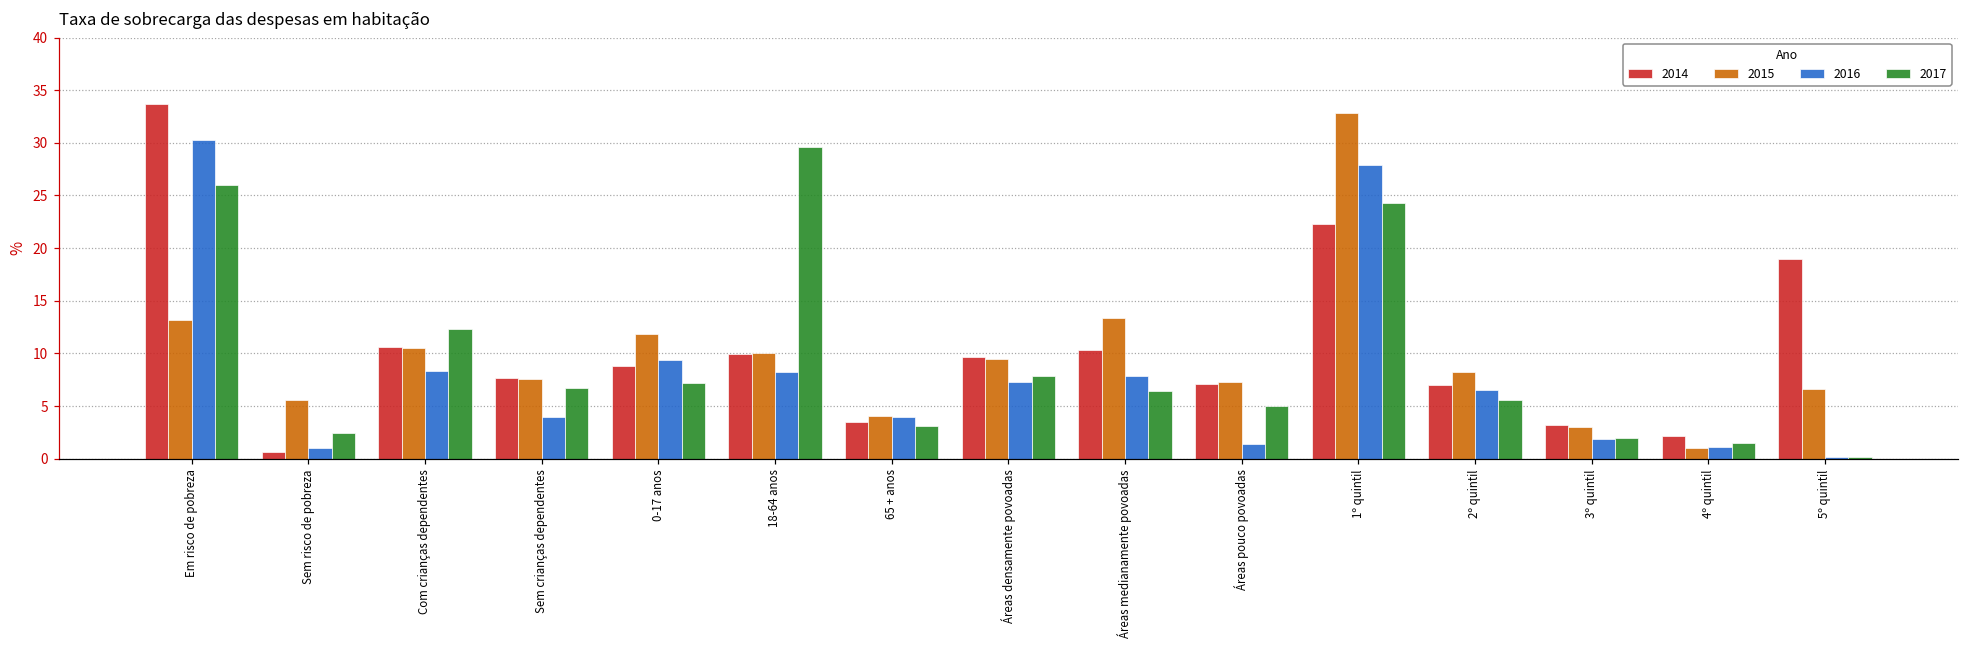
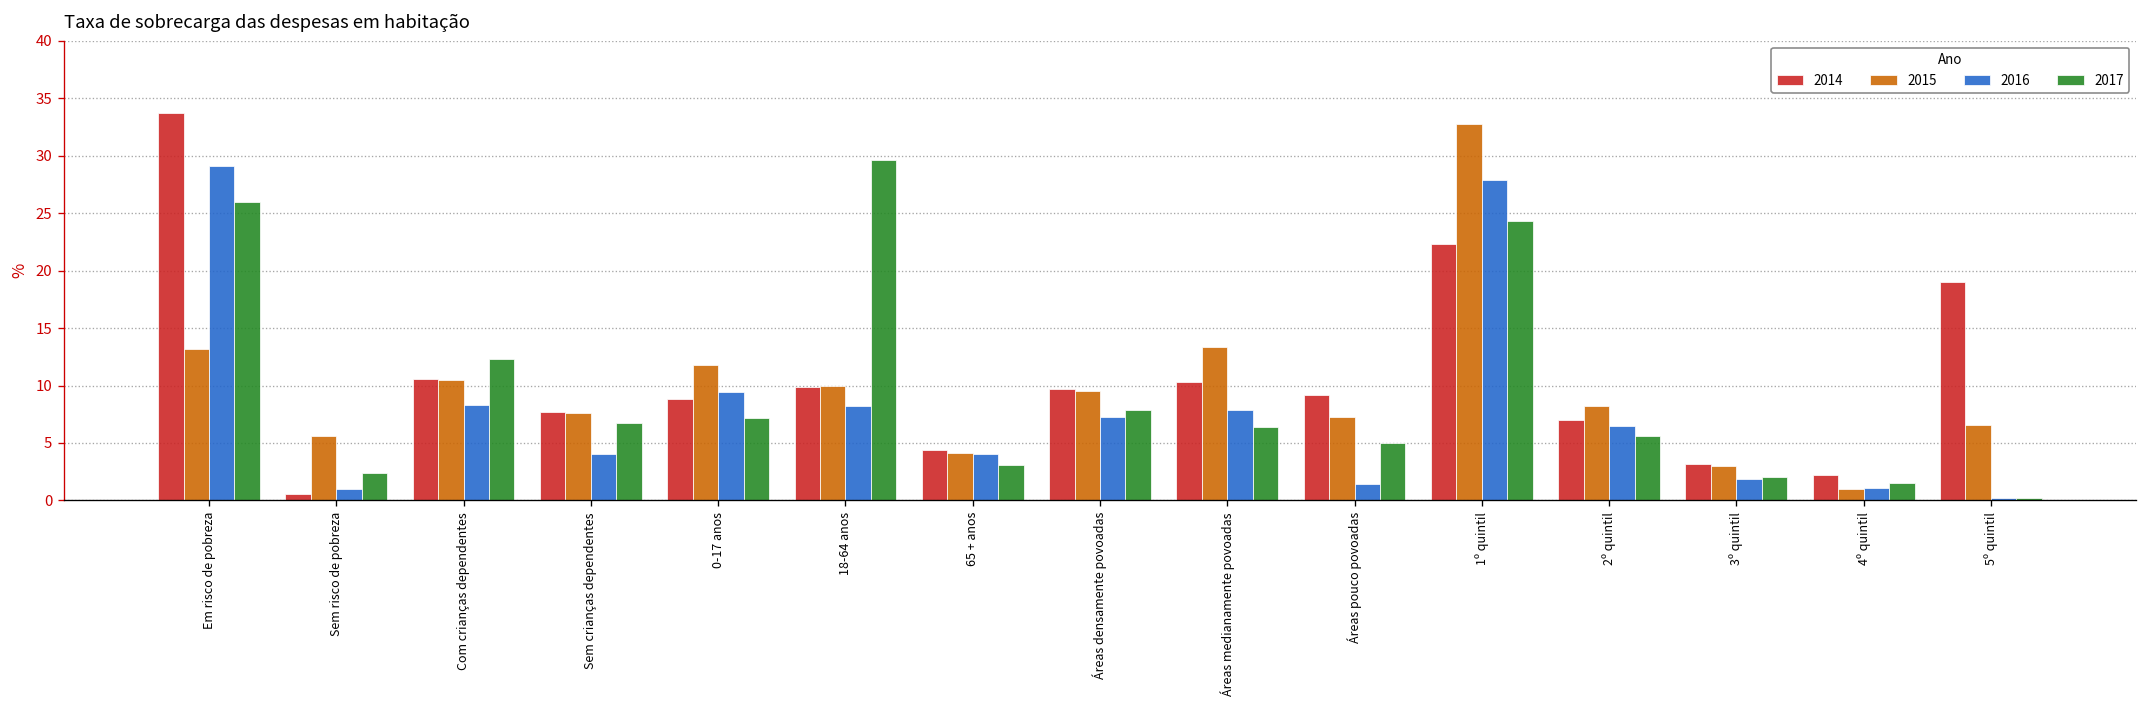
2016, Em risco de pobreza: 30 -> 29
2014, 65 + anos: 3.5 -> 4.4
2014, Áreas pouco povoadas: 7 -> 9
